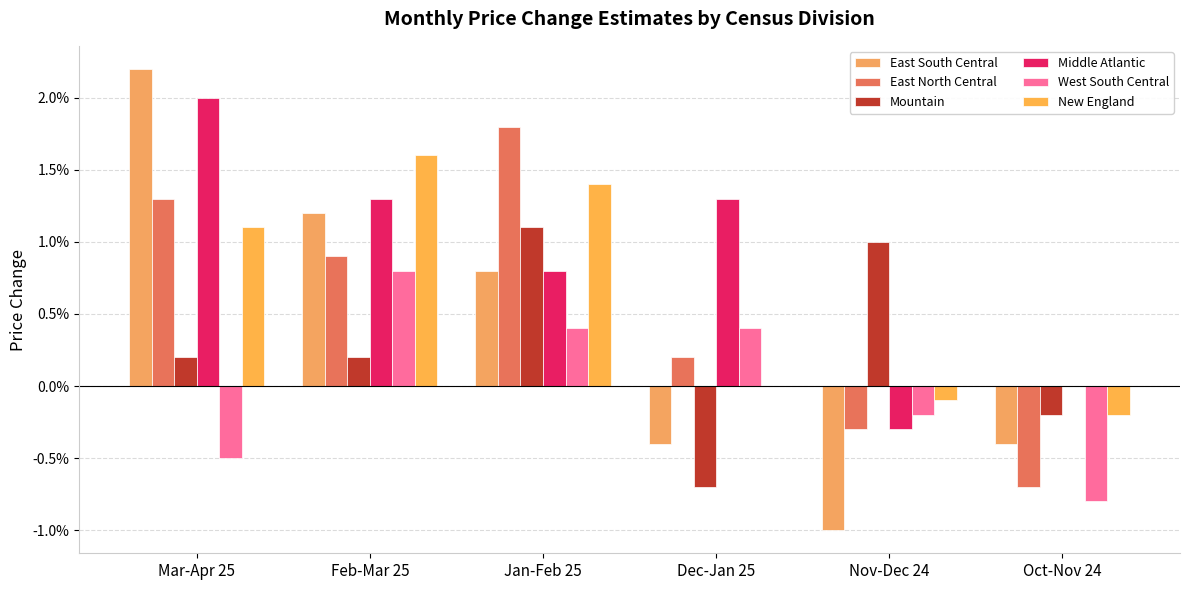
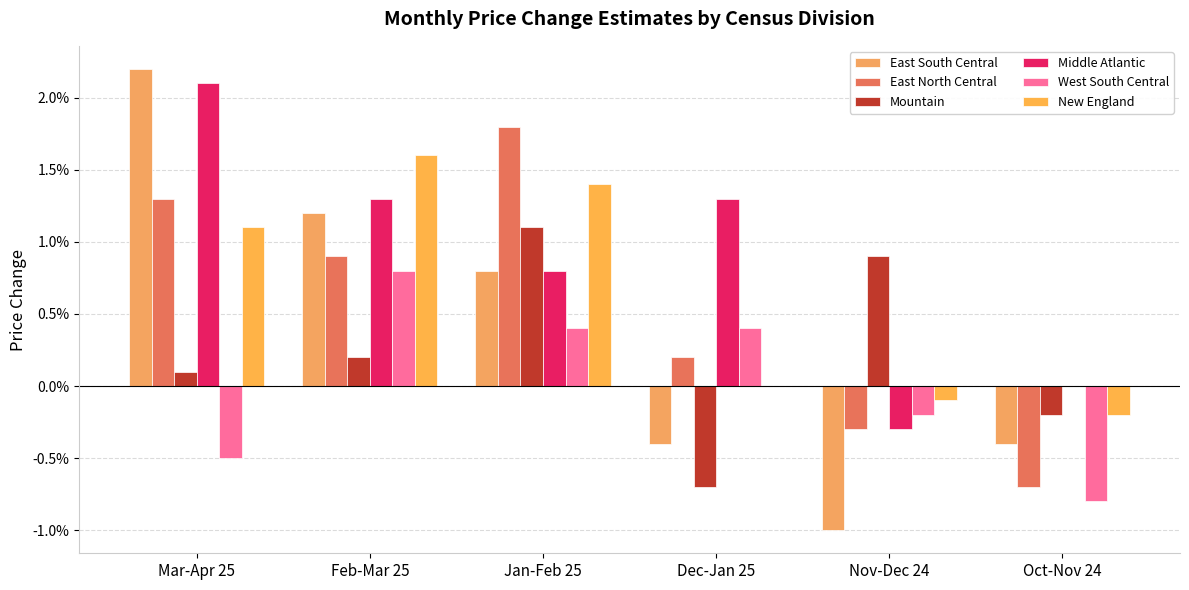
Mountain, Mar-Apr 25: 0.20% -> 0.10%
Middle Atlantic, Mar-Apr 25: 2.00% -> 2.10%
Mountain, Nov-Dec 24: 1.00% -> 0.90%
